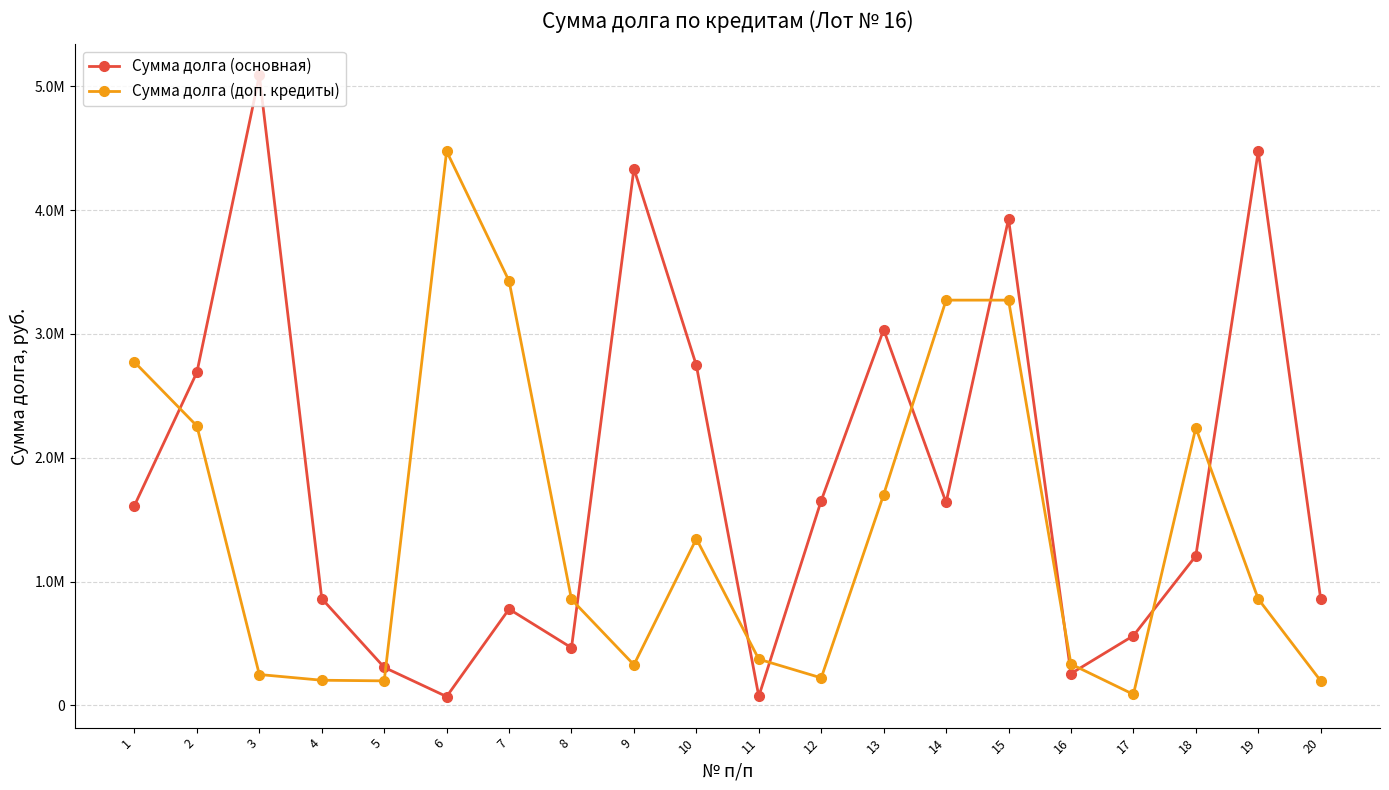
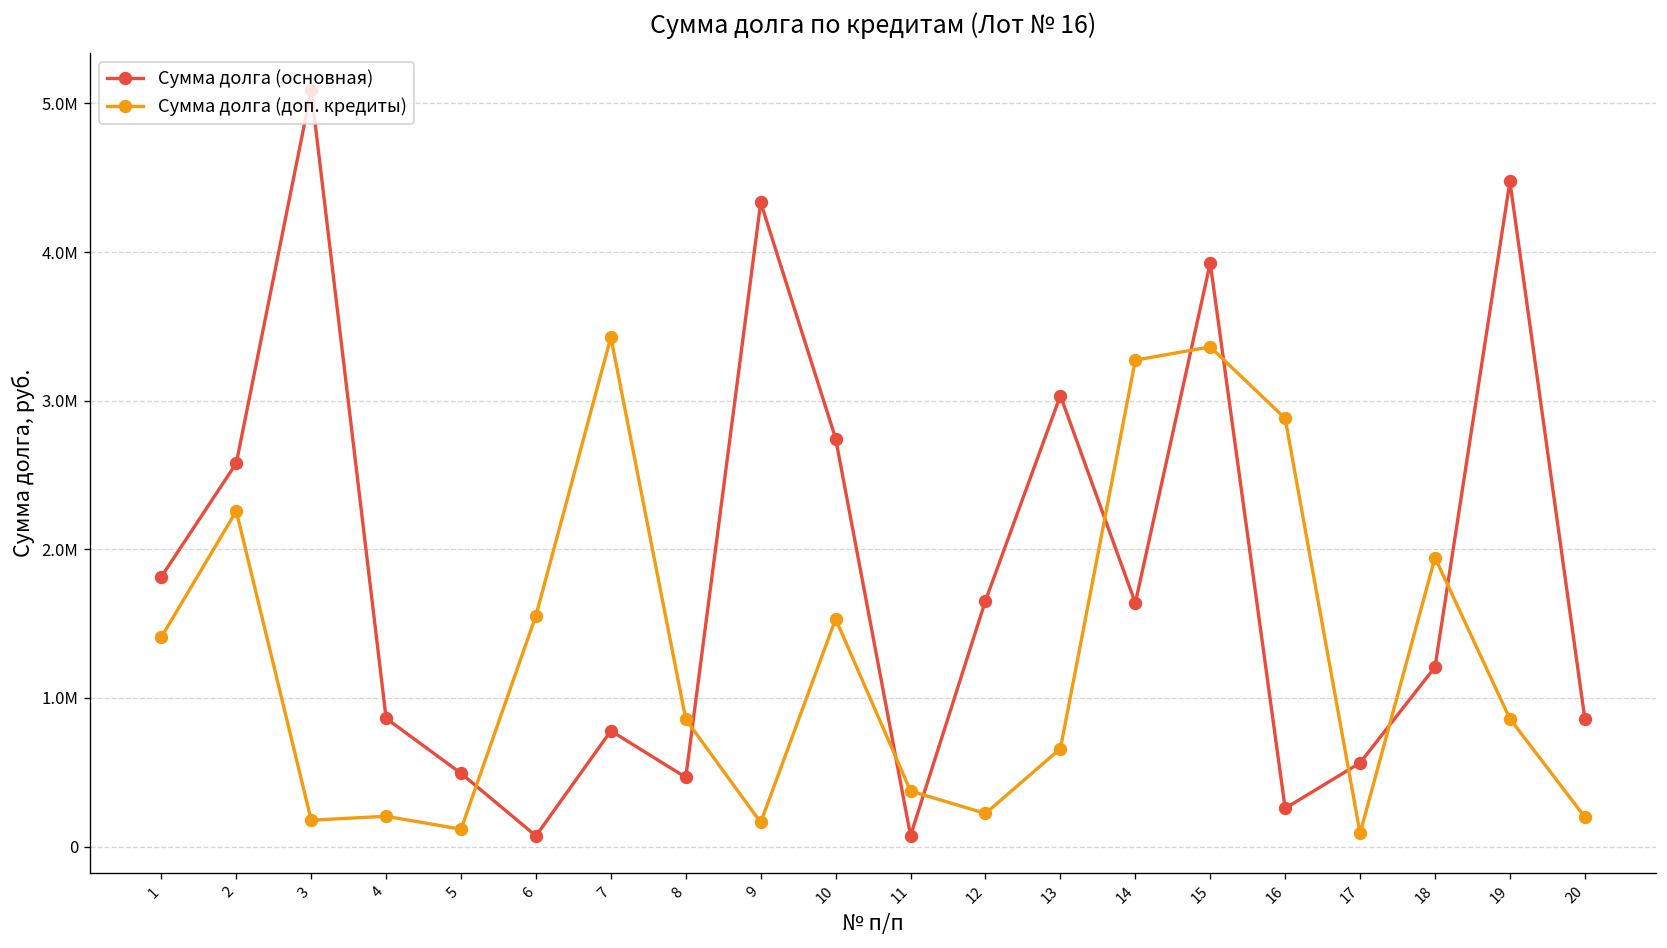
Сумма долга (основная), 1: 1610000 -> 1820000
Сумма долга (доп. кредиты), 1: 2770000 -> 1410000
Сумма долга (основная), 2: 2690000 -> 2580000
Сумма долга (доп. кредиты), 3: 250000 -> 180000
Сумма долга (основная), 5: 310000 -> 490000
Сумма долга (доп. кредиты), 5: 200000 -> 120000
Сумма долга (доп. кредиты), 6: 4470000 -> 1550000
Сумма долга (доп. кредиты), 9: 330000 -> 160000
Сумма долга (доп. кредиты), 10: 1350000 -> 1530000
Сумма долга (доп. кредиты), 13: 1700000 -> 660000
Сумма долга (доп. кредиты), 15: 3270000 -> 3360000
Сумма долга (доп. кредиты), 16: 330000 -> 2880000
Сумма долга (доп. кредиты), 18: 2240000 -> 1940000
